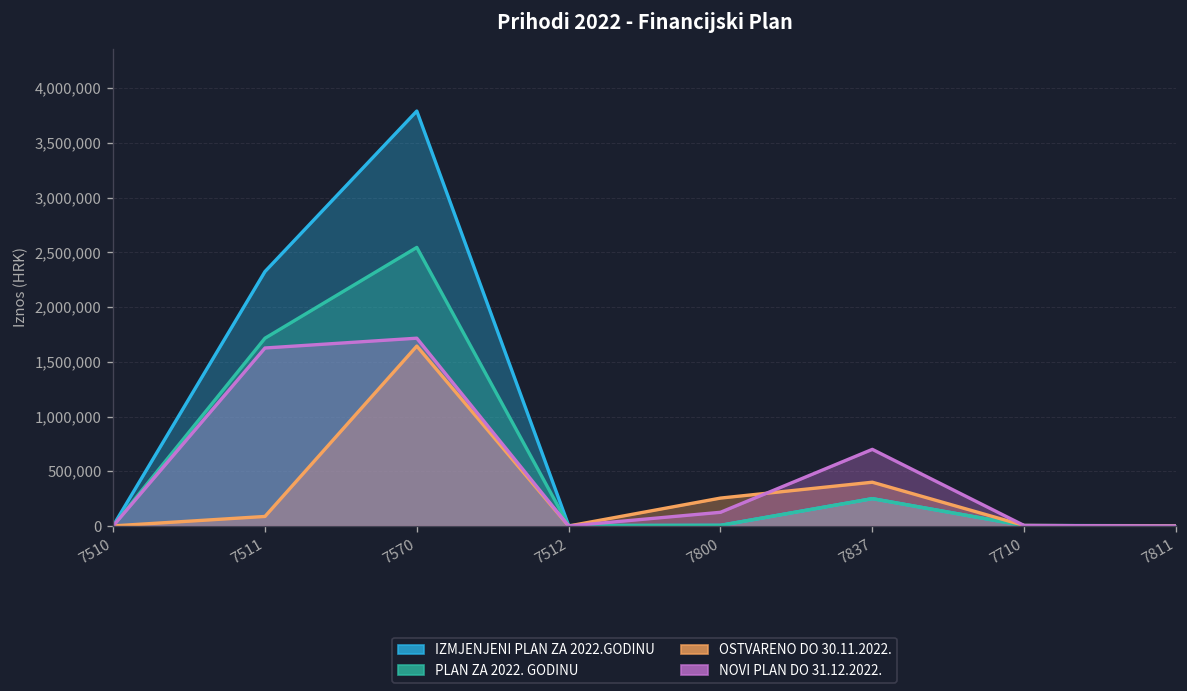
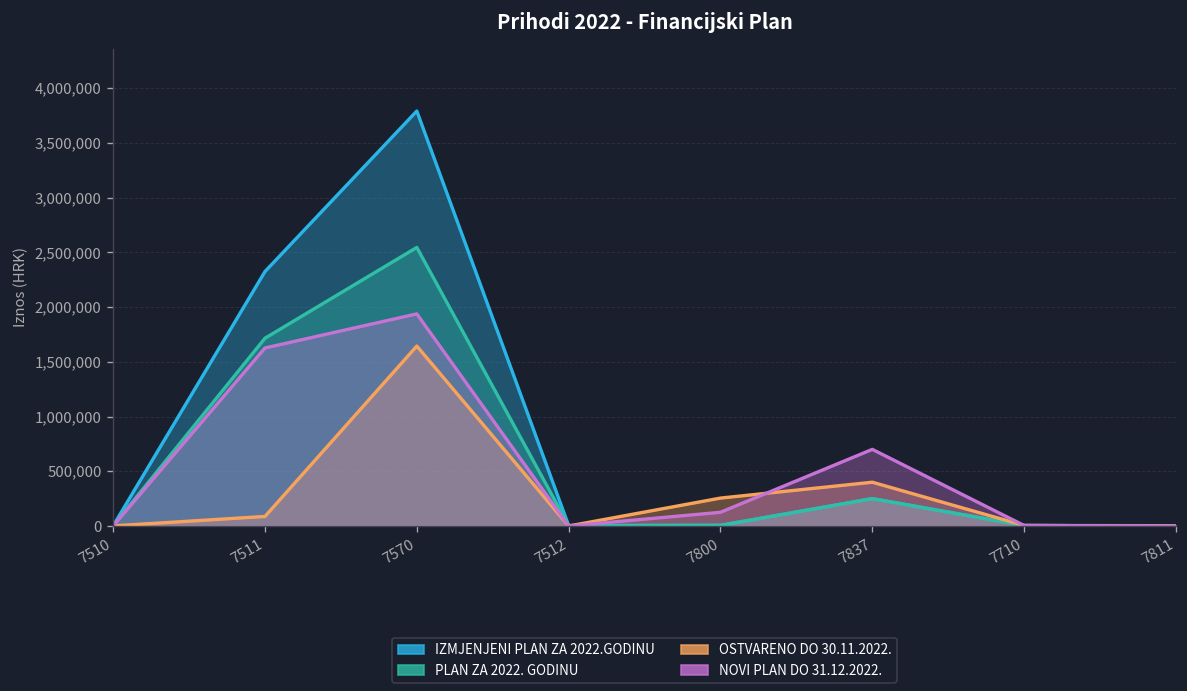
NOVI PLAN DO 31.12.2022., 7570: 1,700,000 -> 1,900,000
